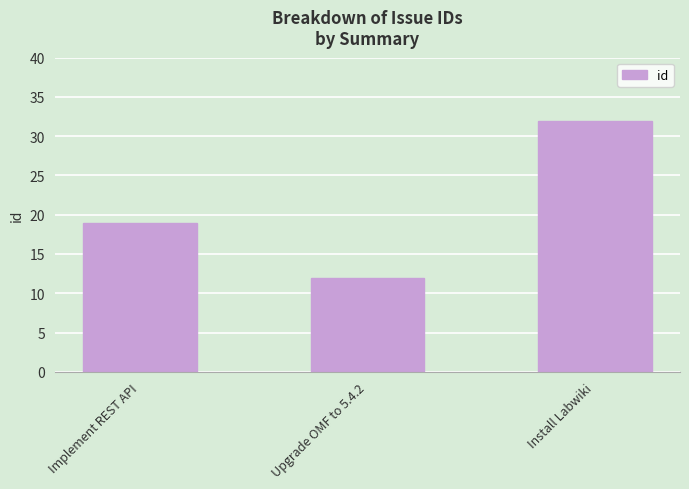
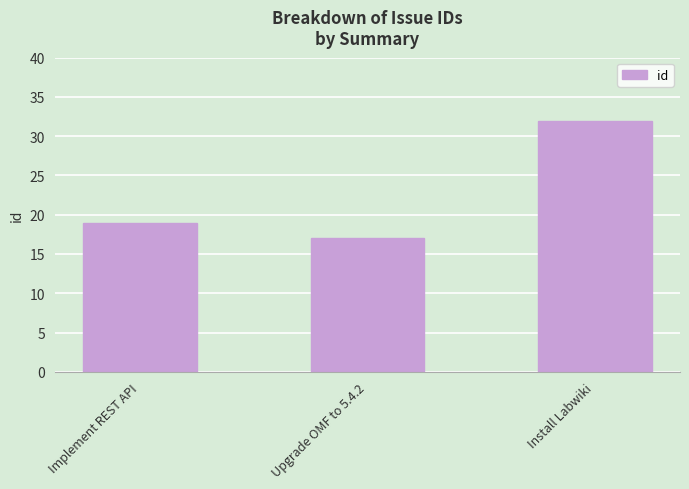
Upgrade OMF to 5.4.2: 12 -> 17
